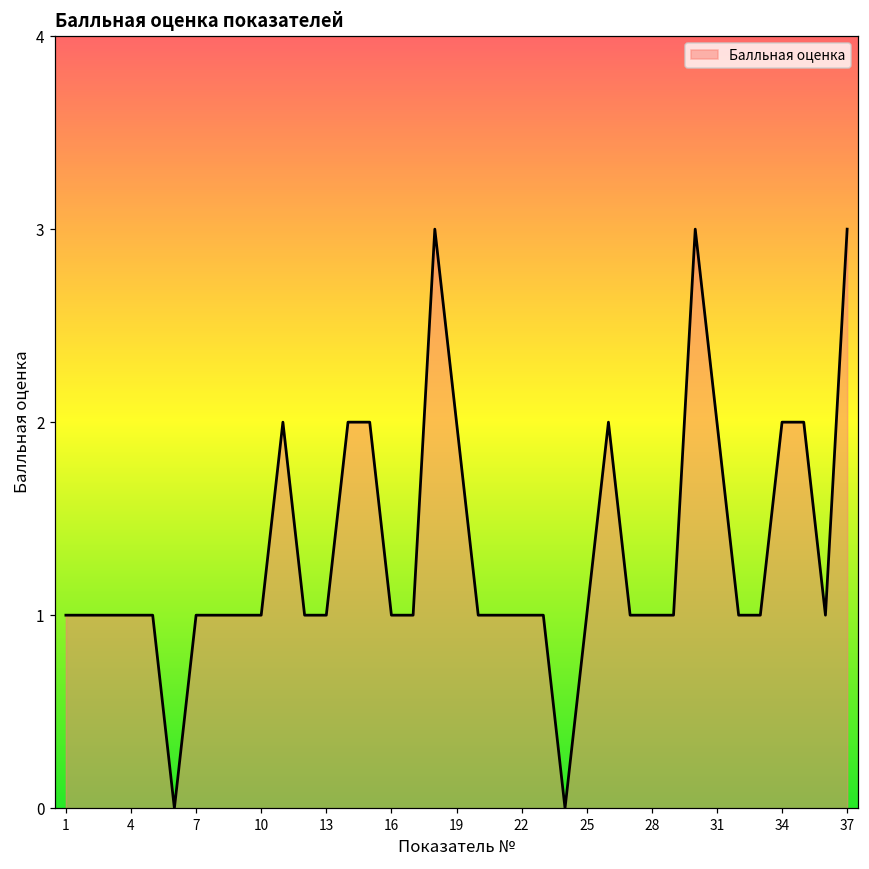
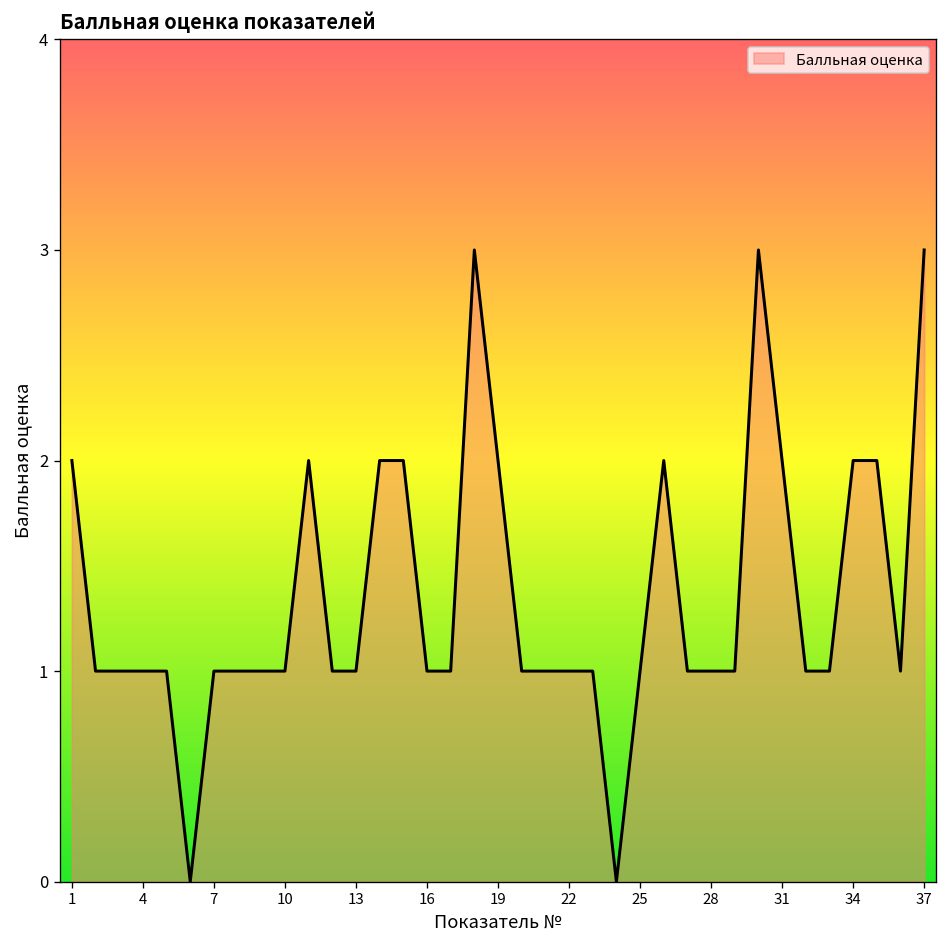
1: 1 -> 2
